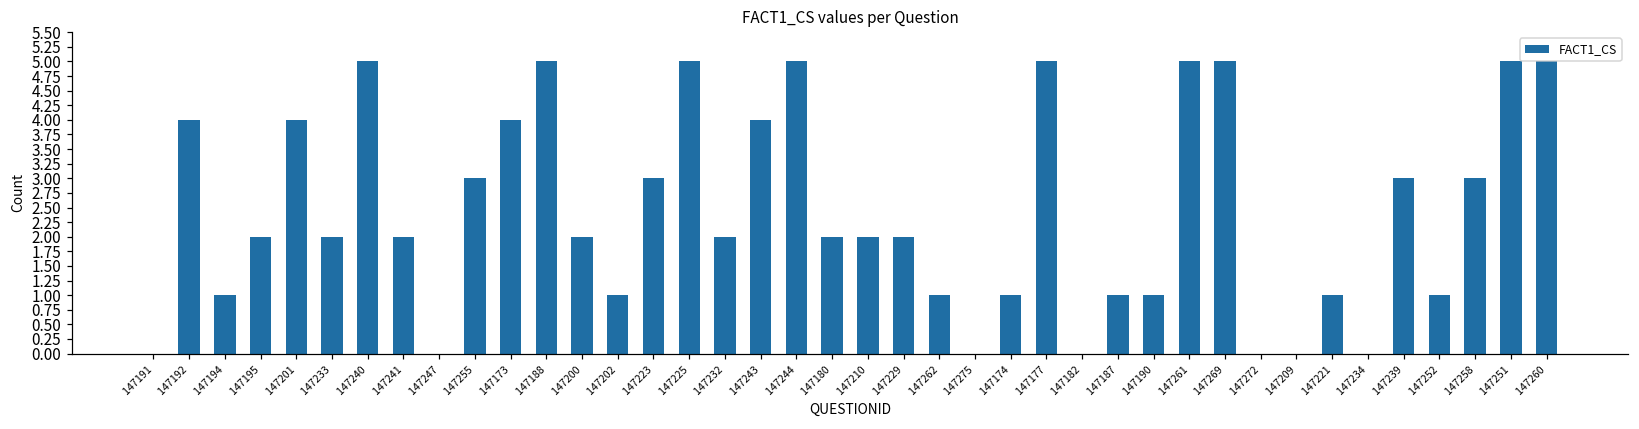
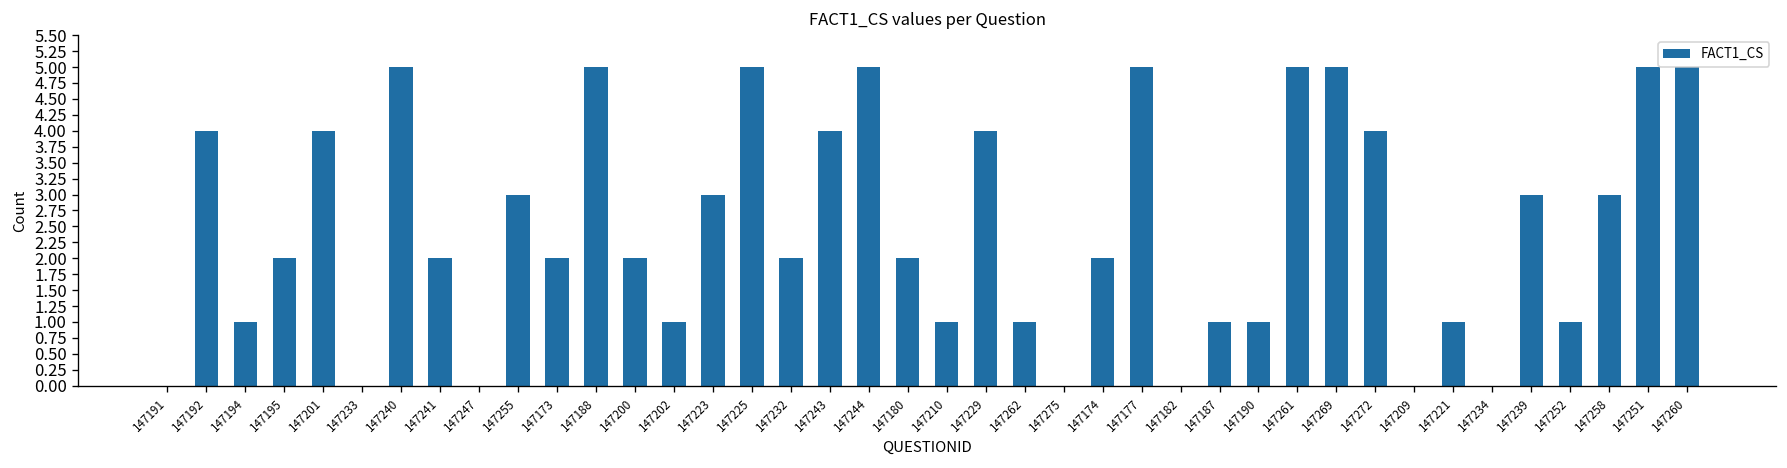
147233: 2 -> 0
147173: 4 -> 2
147210: 2 -> 1
147229: 2 -> 4
147174: 1 -> 2
147272: 0 -> 4
